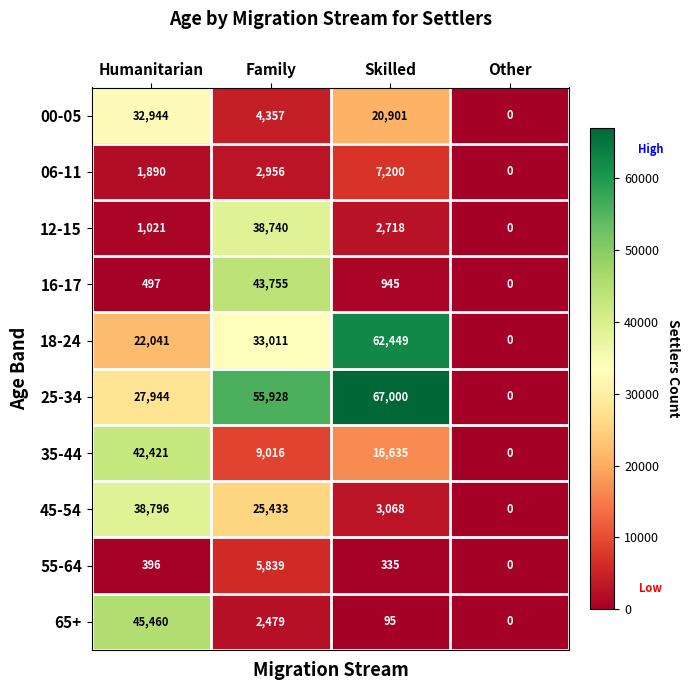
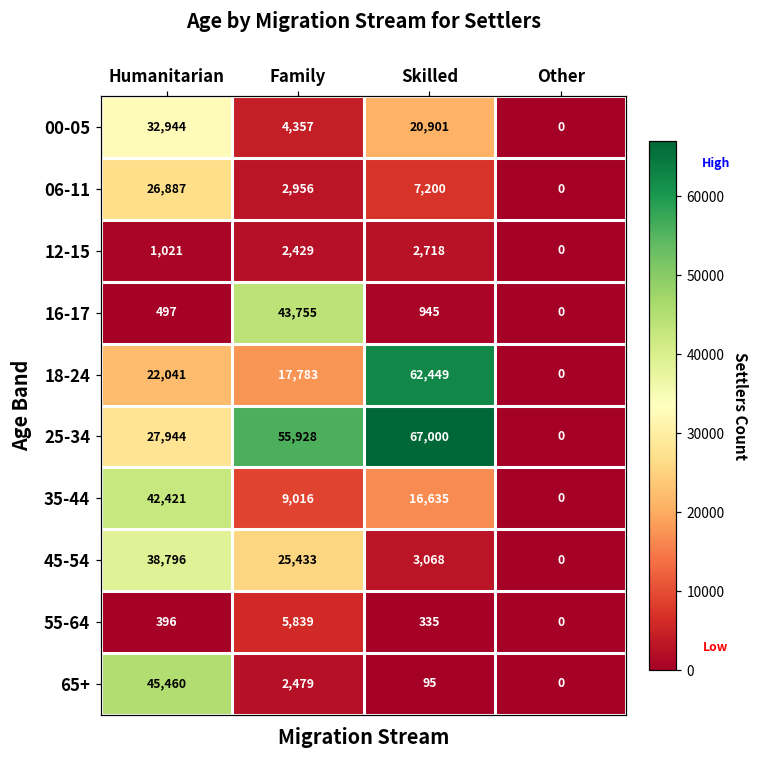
06-11, Humanitarian: 1,890 -> 26,887
12-15, Family: 38,740 -> 2,429
18-24, Family: 33,011 -> 17,783
